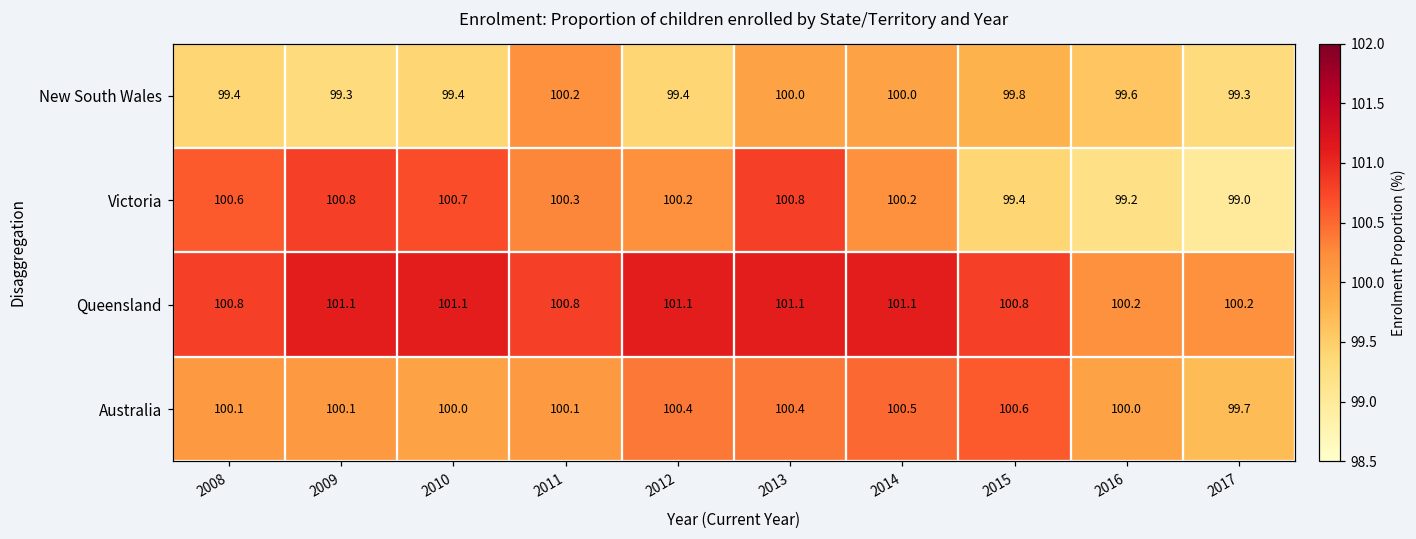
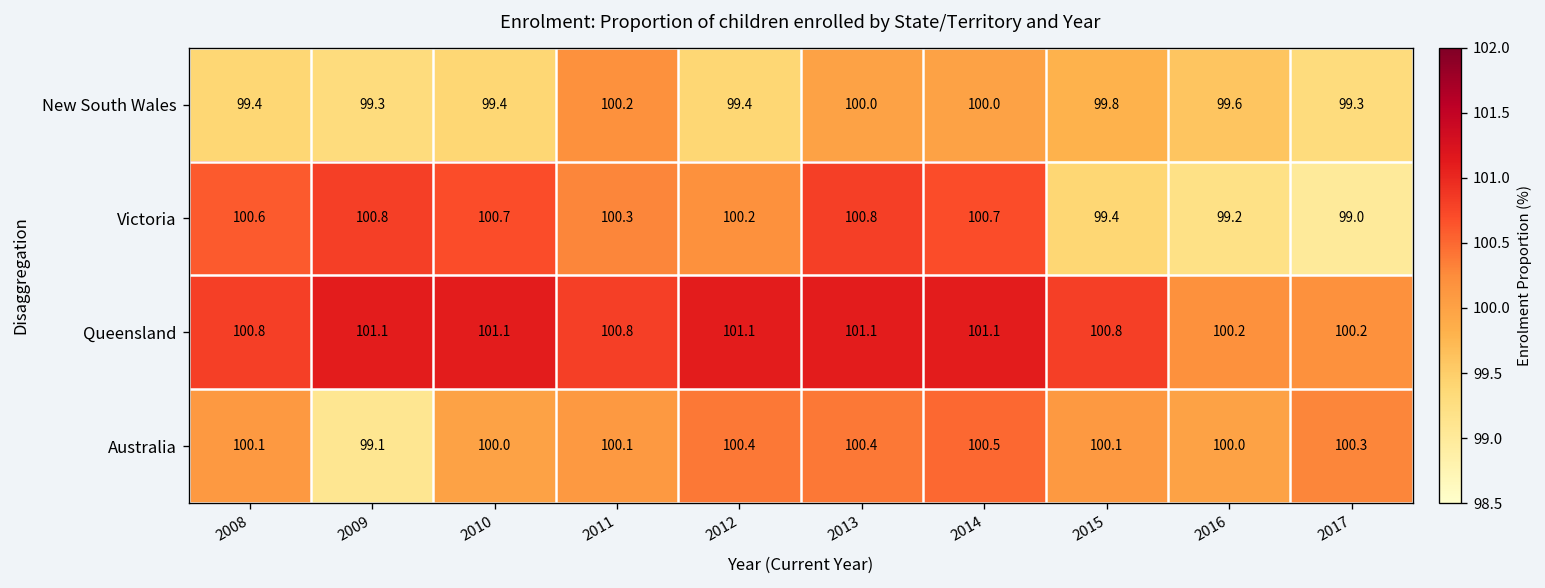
Victoria, 2014: 100.2 -> 100.7
Australia, 2009: 100.1 -> 99.1
Australia, 2015: 100.6 -> 100.1
Australia, 2017: 99.7 -> 100.3
